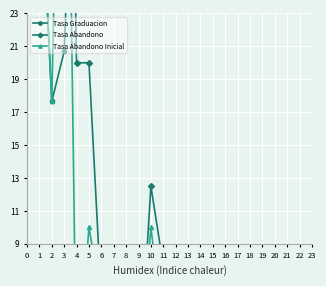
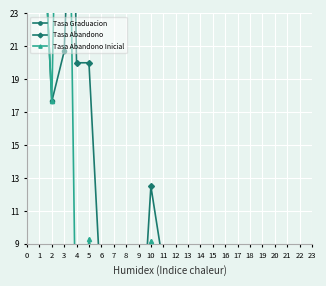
Tasa Abandono Inicial, 5: 10.0 -> 9.3
Tasa Abandono Inicial, 10: 10.0 -> 9.2
